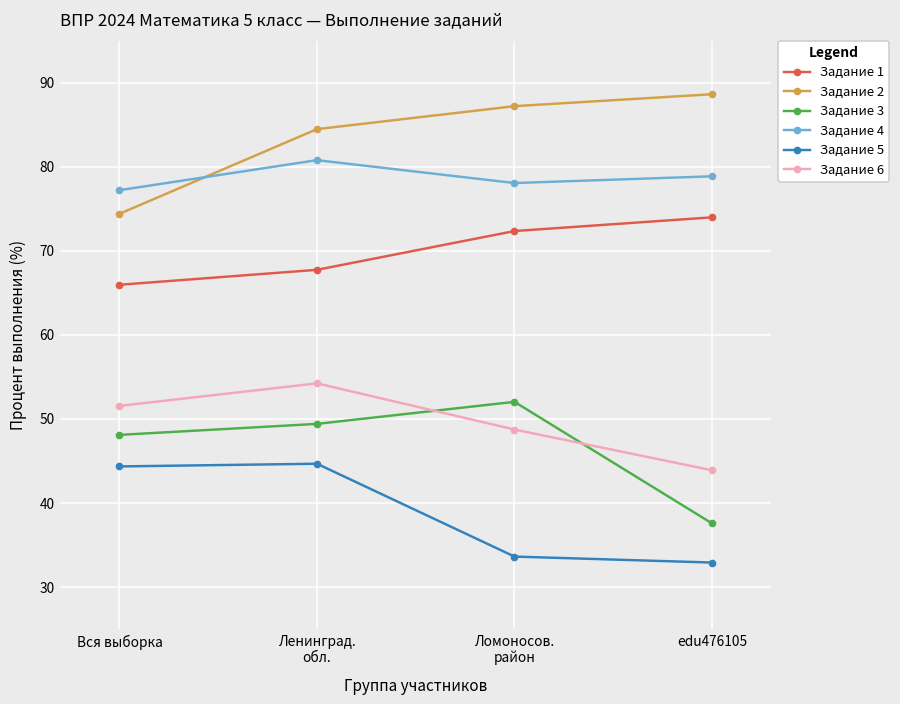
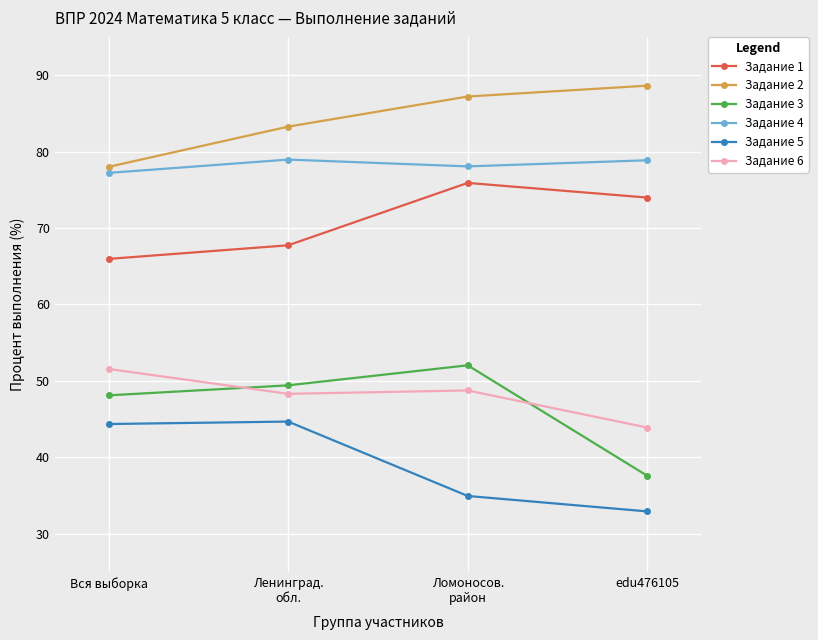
Задание 2, Вся выборка: 74 -> 78
Задание 2, Ленинград. обл.: 84 -> 83
Задание 4, Ленинград. обл.: 81 -> 79
Задание 6, Ленинград. обл.: 54 -> 48
Задание 1, Ломоносов. район: 72 -> 76
Задание 5, Ломоносов. район: 34 -> 35
